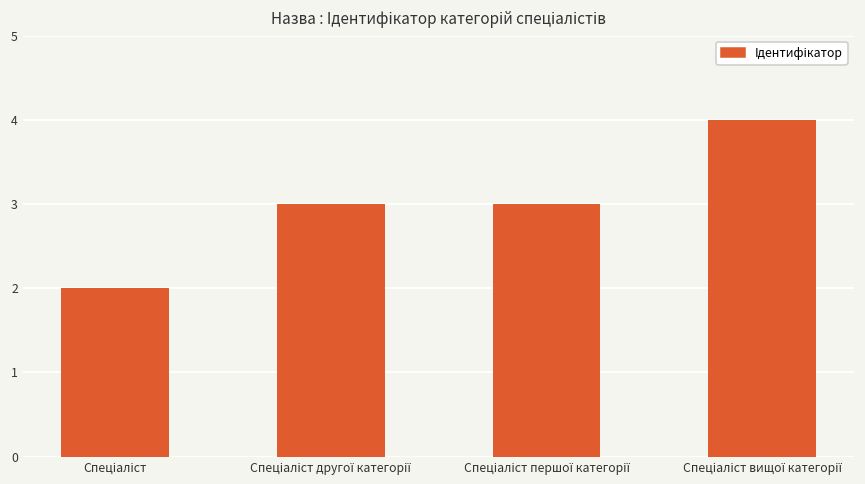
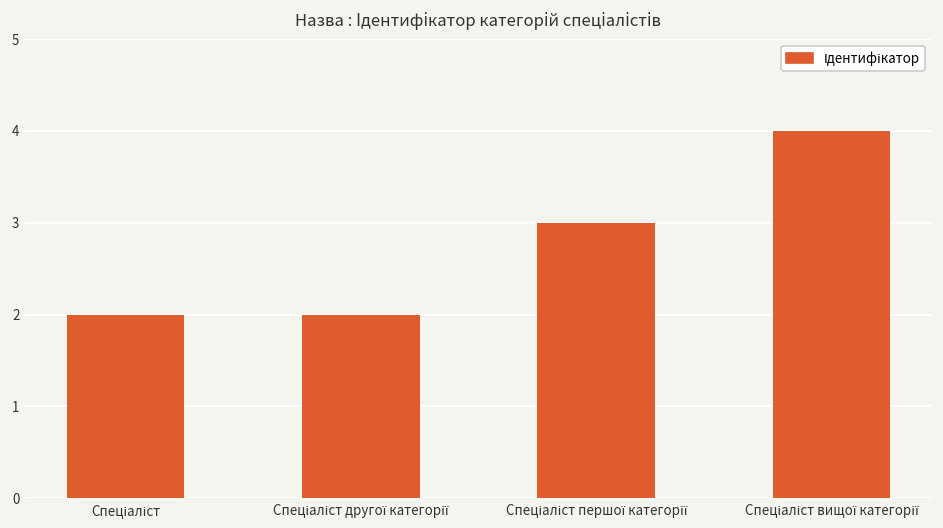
Спеціаліст другої категорії: 3 -> 2
